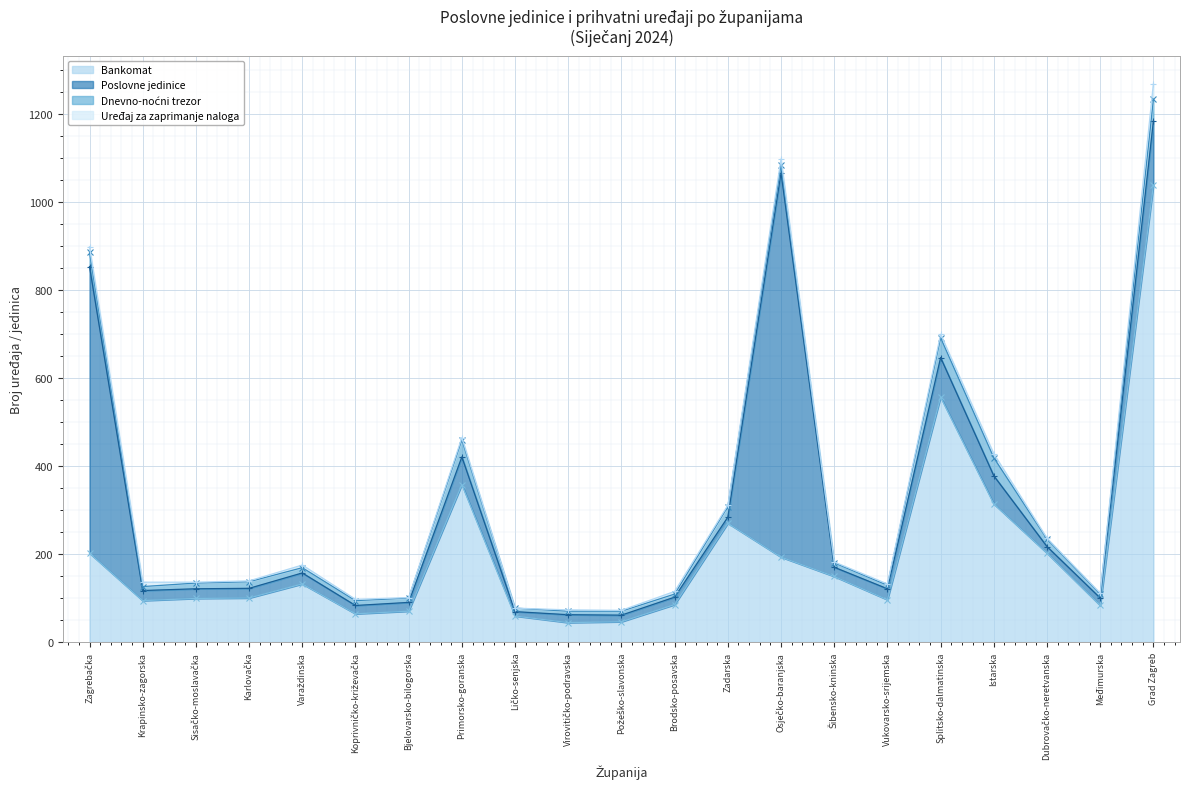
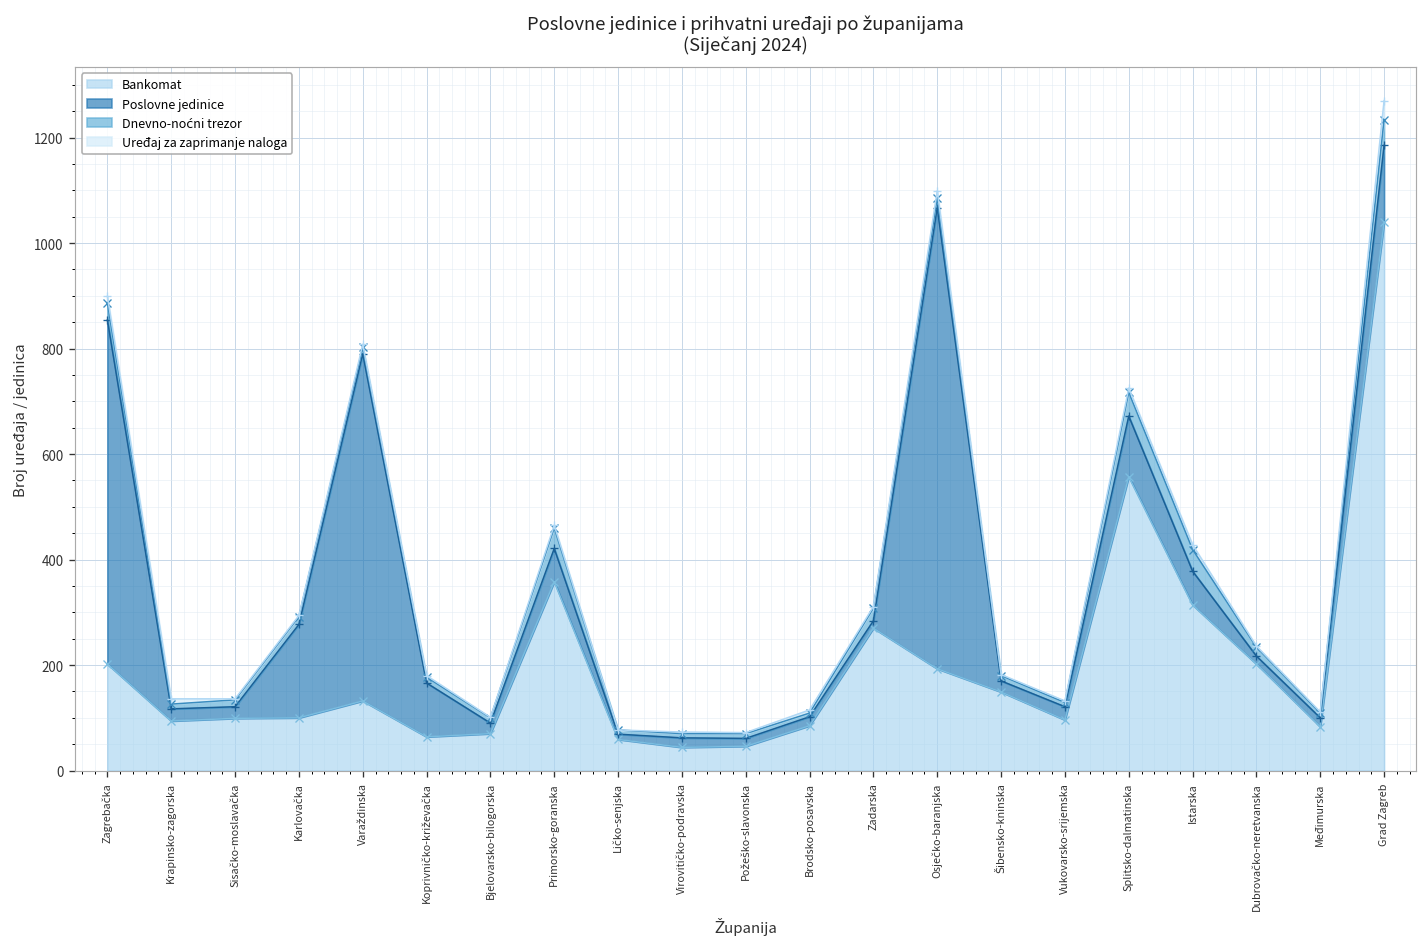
Poslovne jedinice, Karlovačka: 20 -> 180
Poslovne jedinice, Varaždinska: 30 -> 660
Poslovne jedinice, Koprivničko-križevačka: 20 -> 100
Poslovne jedinice, Splitsko-dalmatinska: 90 -> 120
